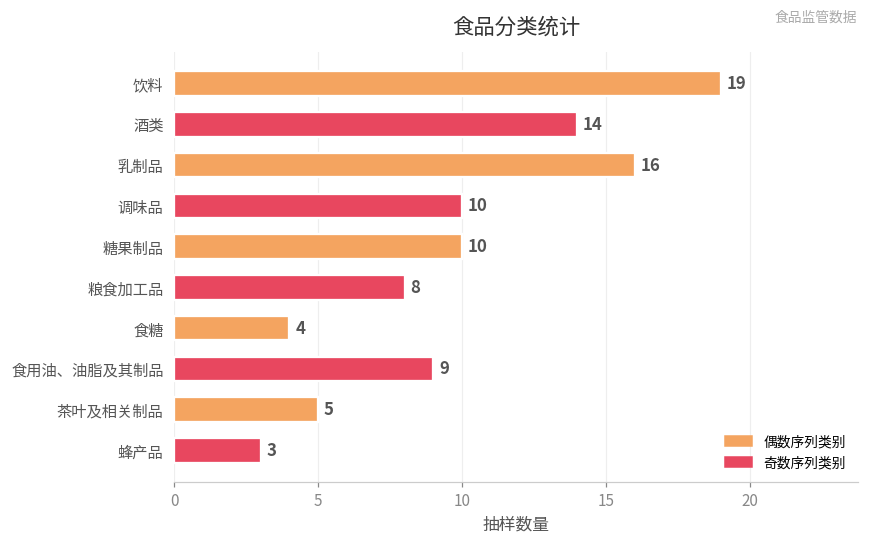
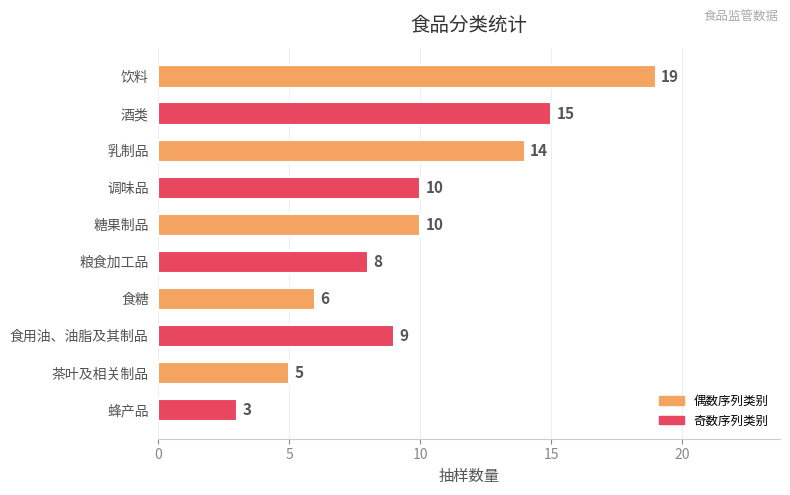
酒类: 14 -> 15
乳制品: 16 -> 14
食糖: 4 -> 6
